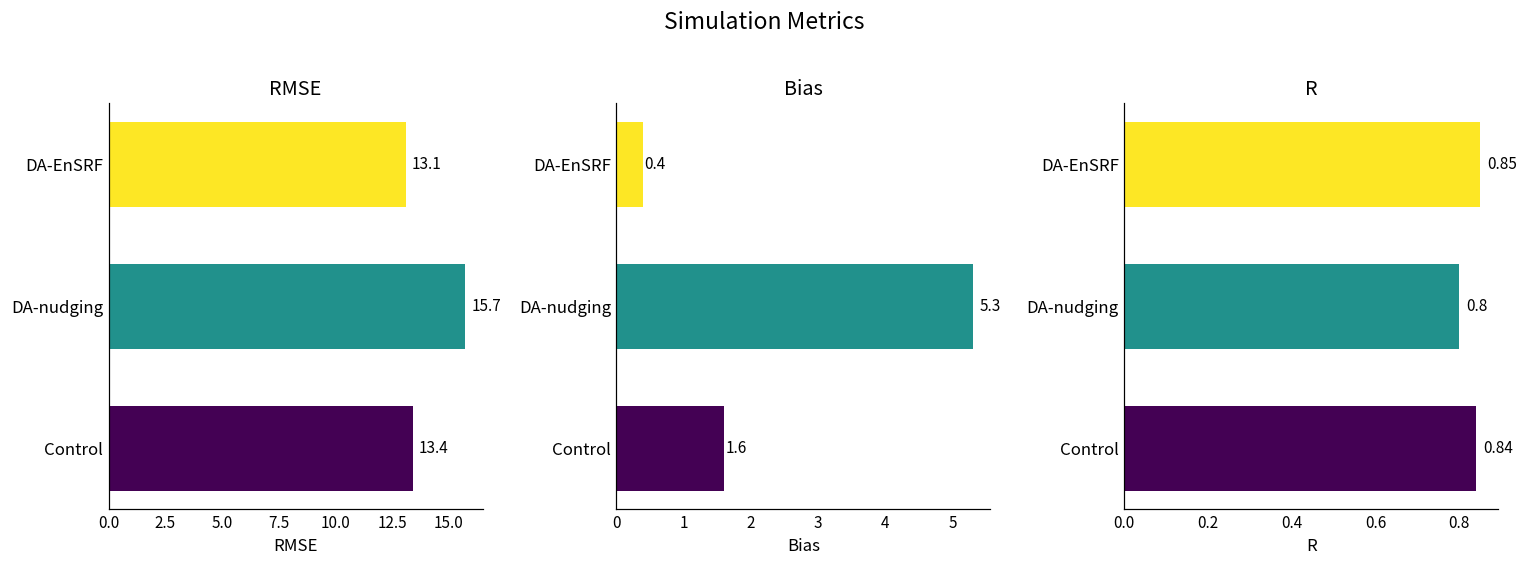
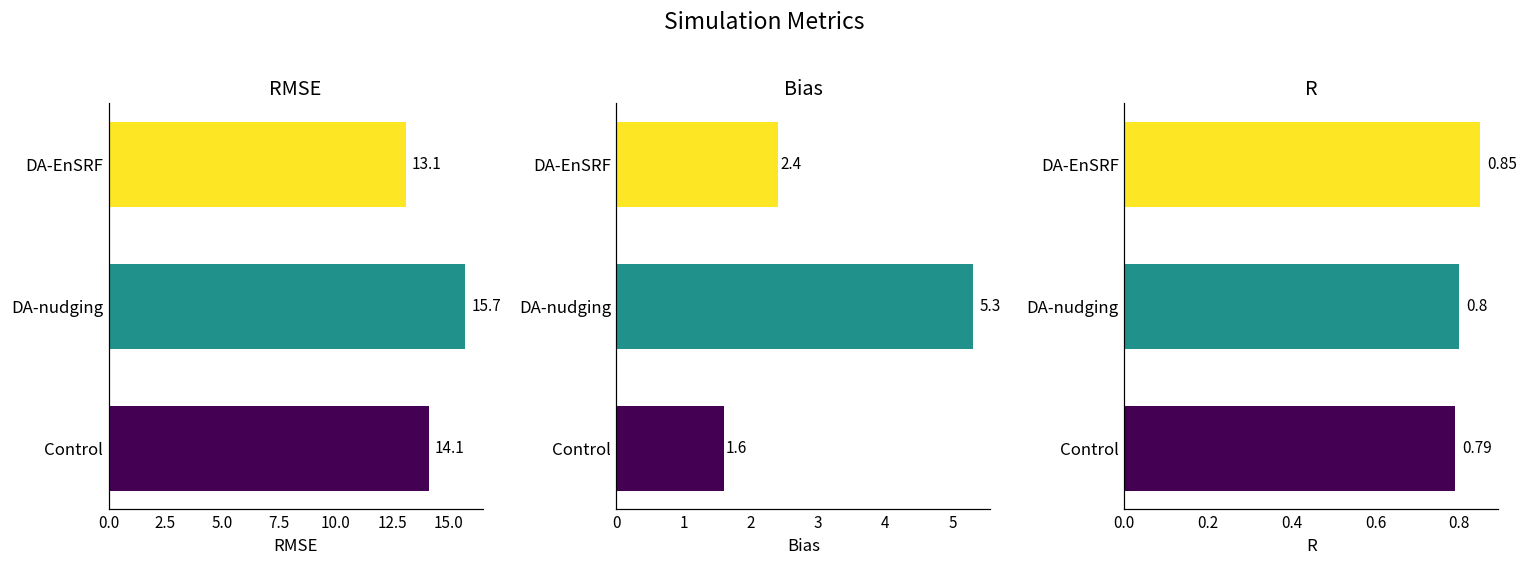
RMSE, Control: 13.4 -> 14.1
Bias, DA-EnSRF: 0.4 -> 2.4
R, Control: 0.84 -> 0.79
